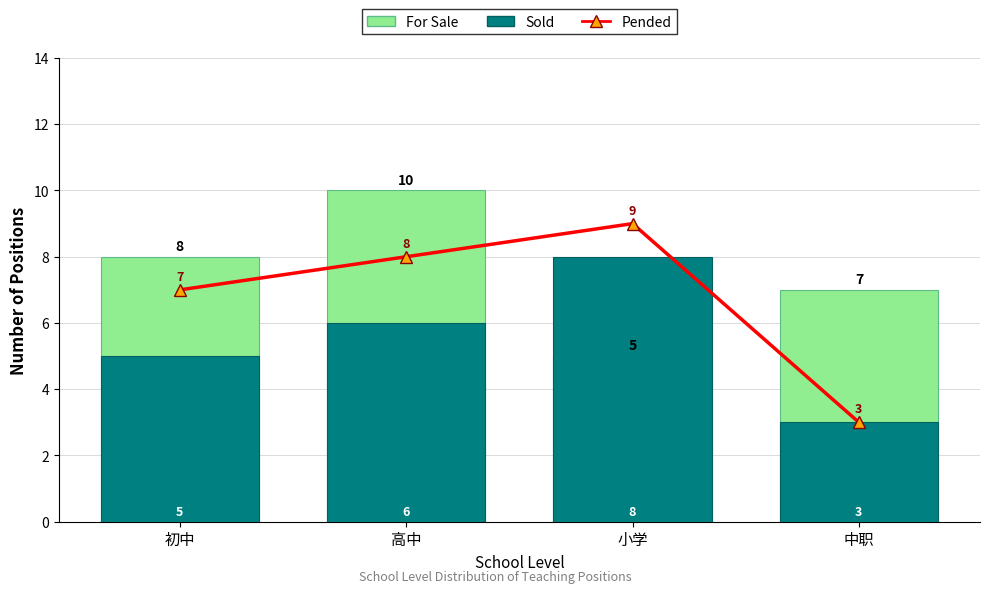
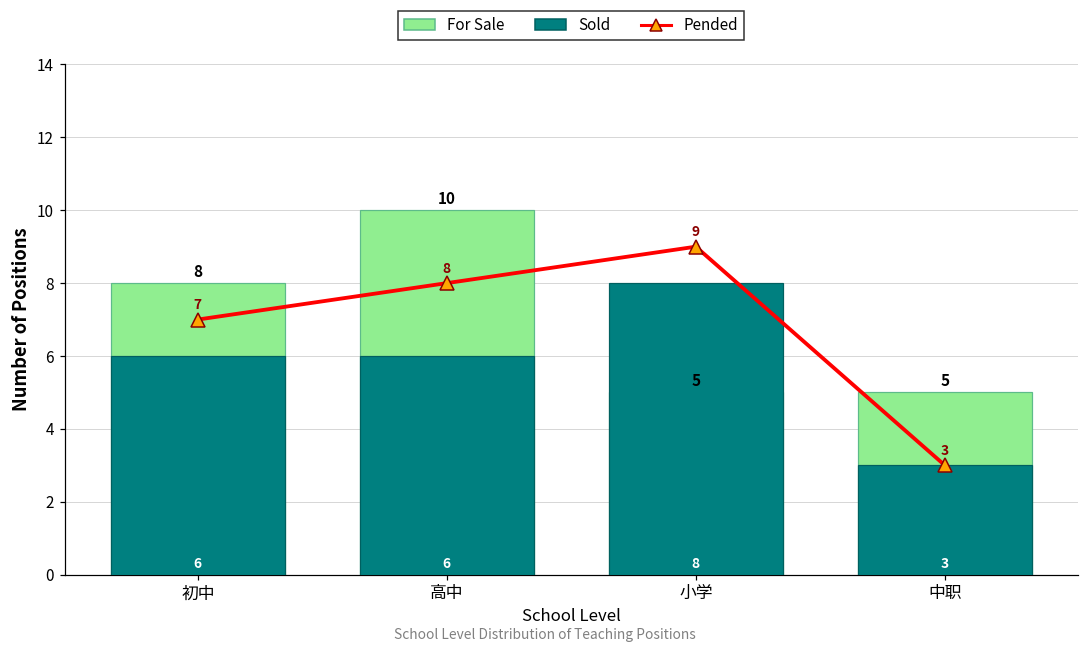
Sold, 初中: 5 -> 6
For Sale, 中职: 7 -> 5
